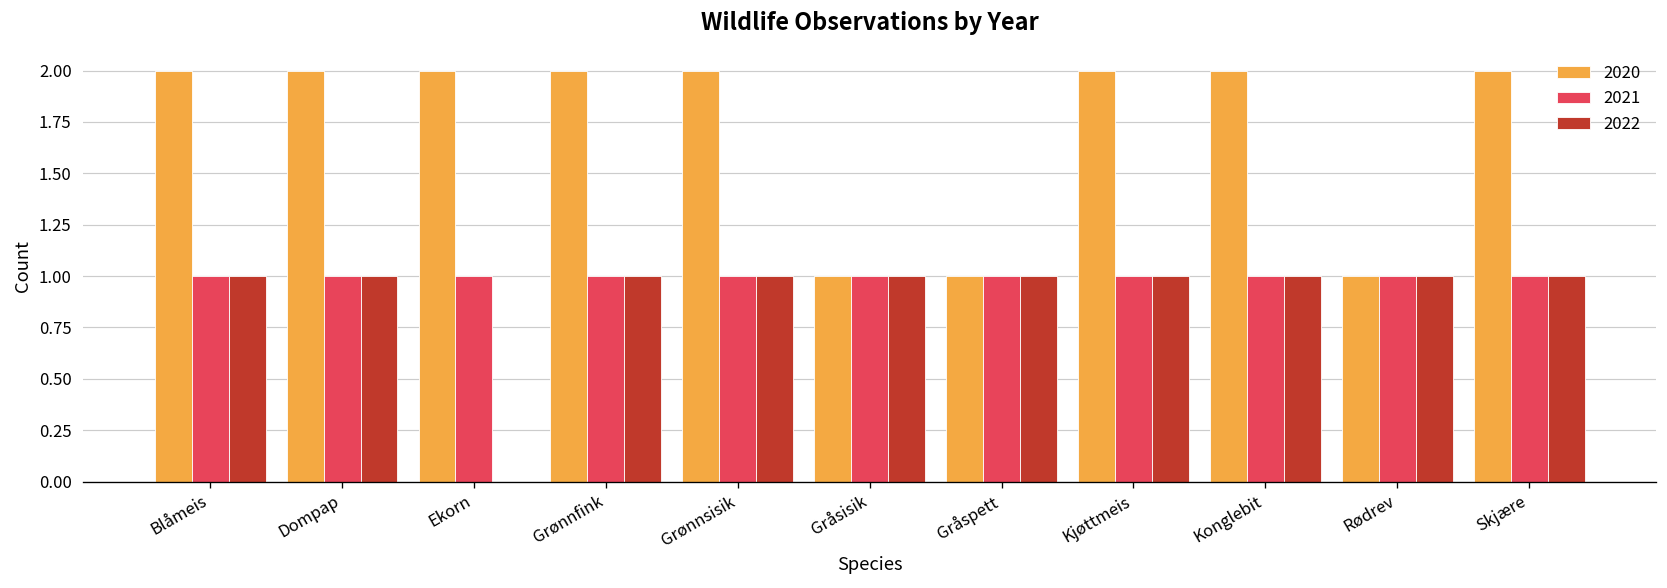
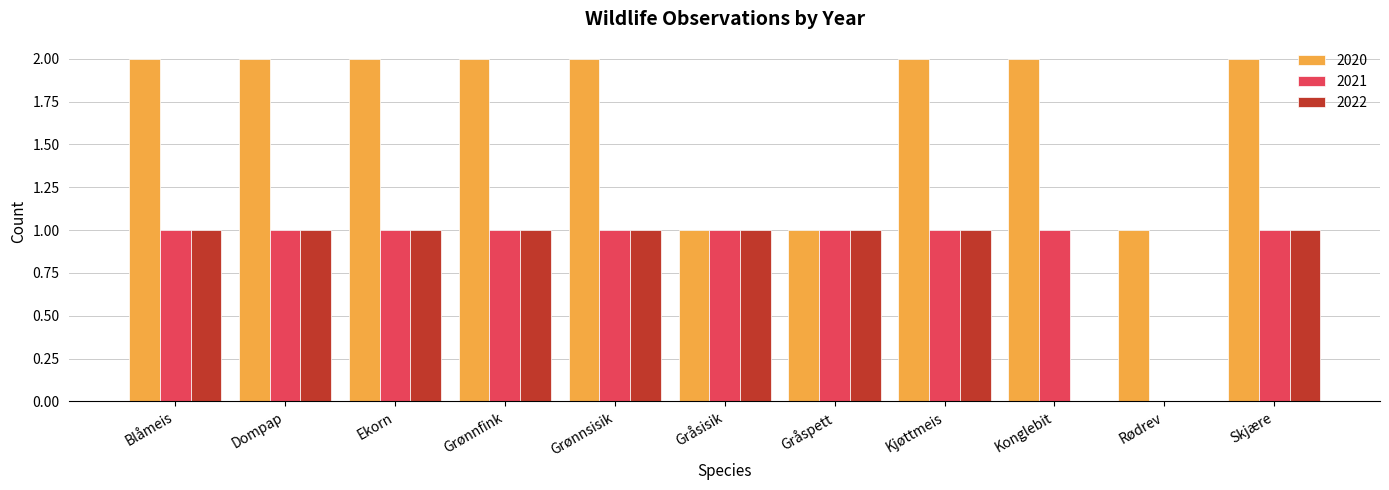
2022, Ekorn: 0 -> 1
2022, Konglebit: 1 -> 0
2021, Rødrev: 1 -> 0
2022, Rødrev: 1 -> 0
